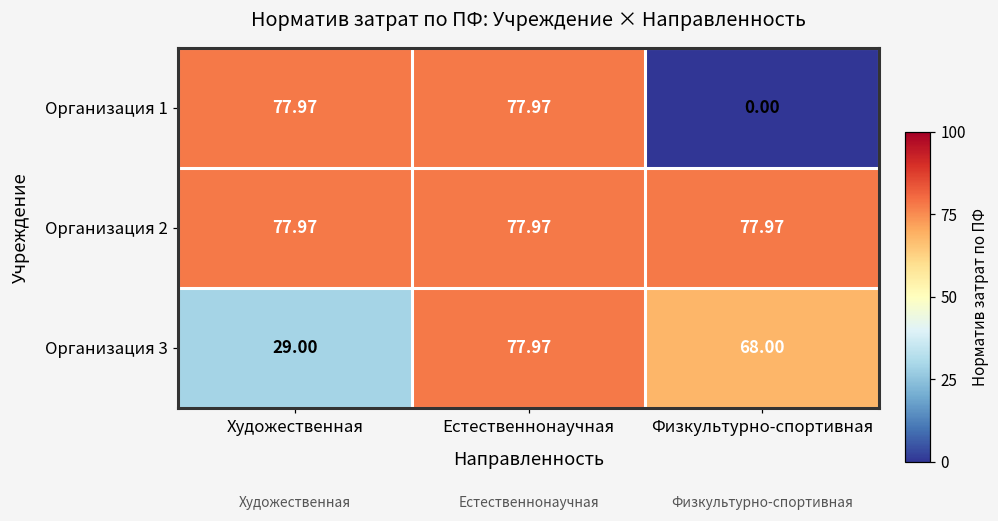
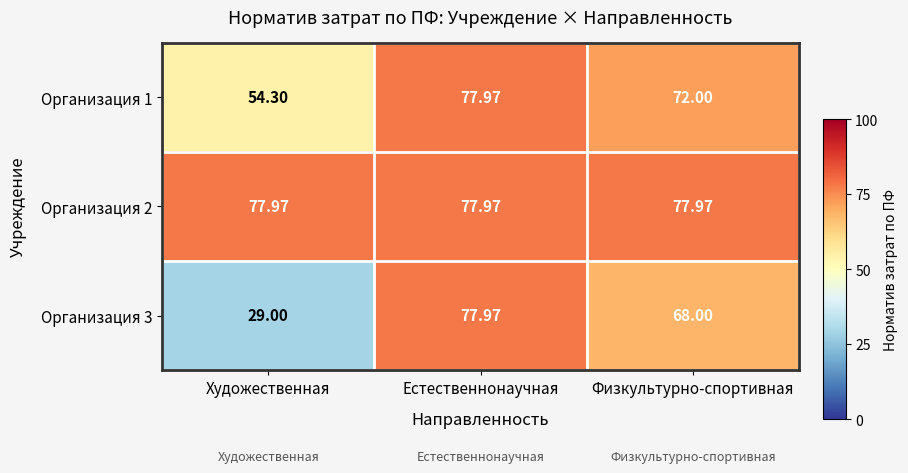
Организация 1, Художественная: 77.97 -> 54.30
Организация 1, Физкультурно-спортивная: 0.00 -> 72.00
